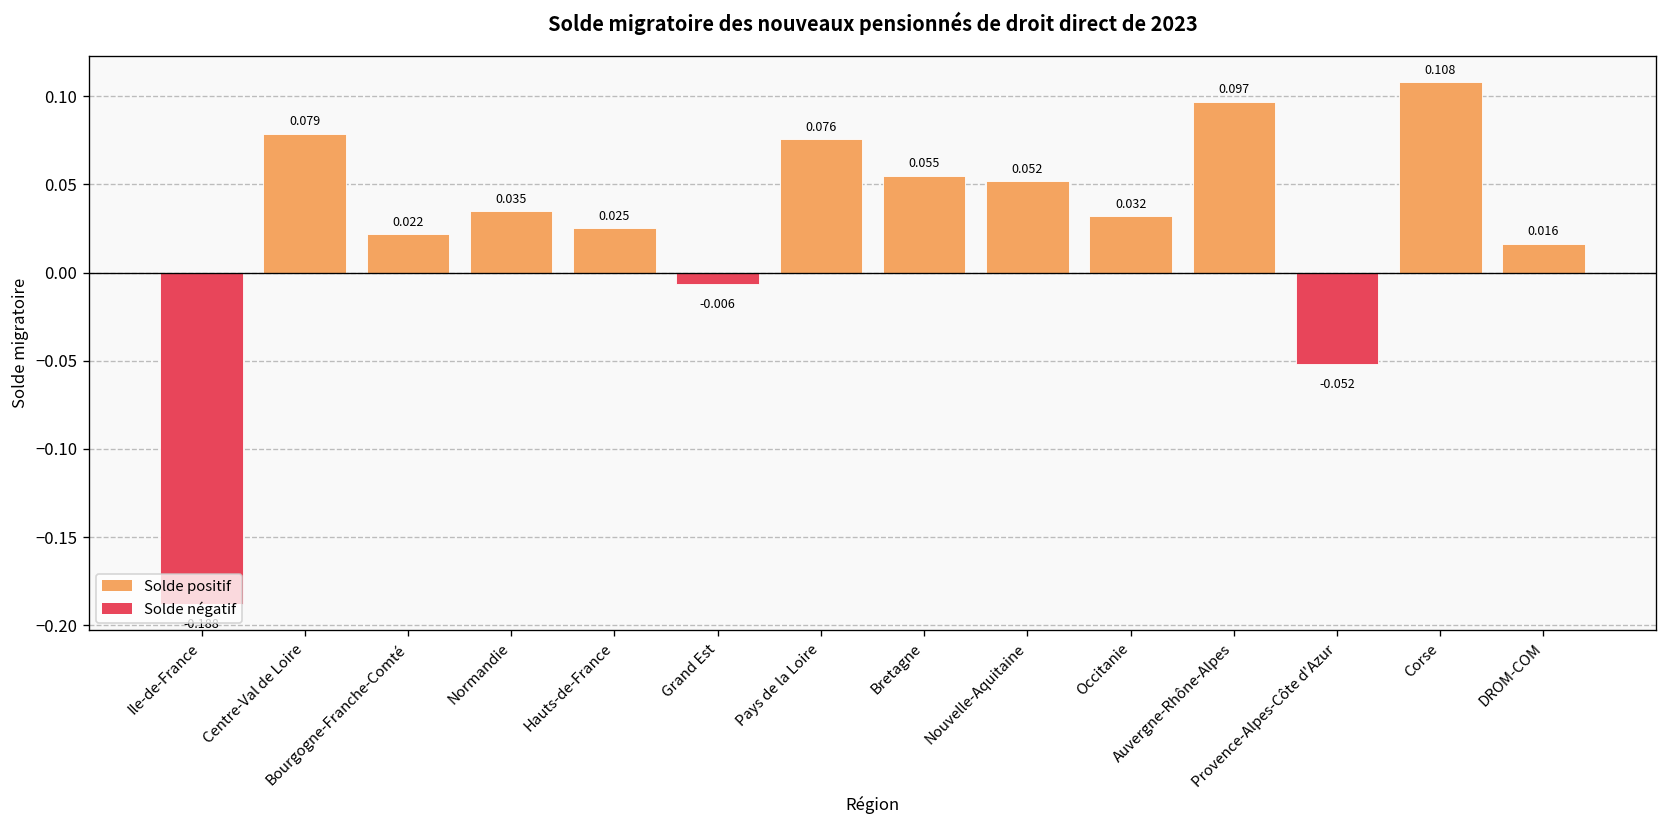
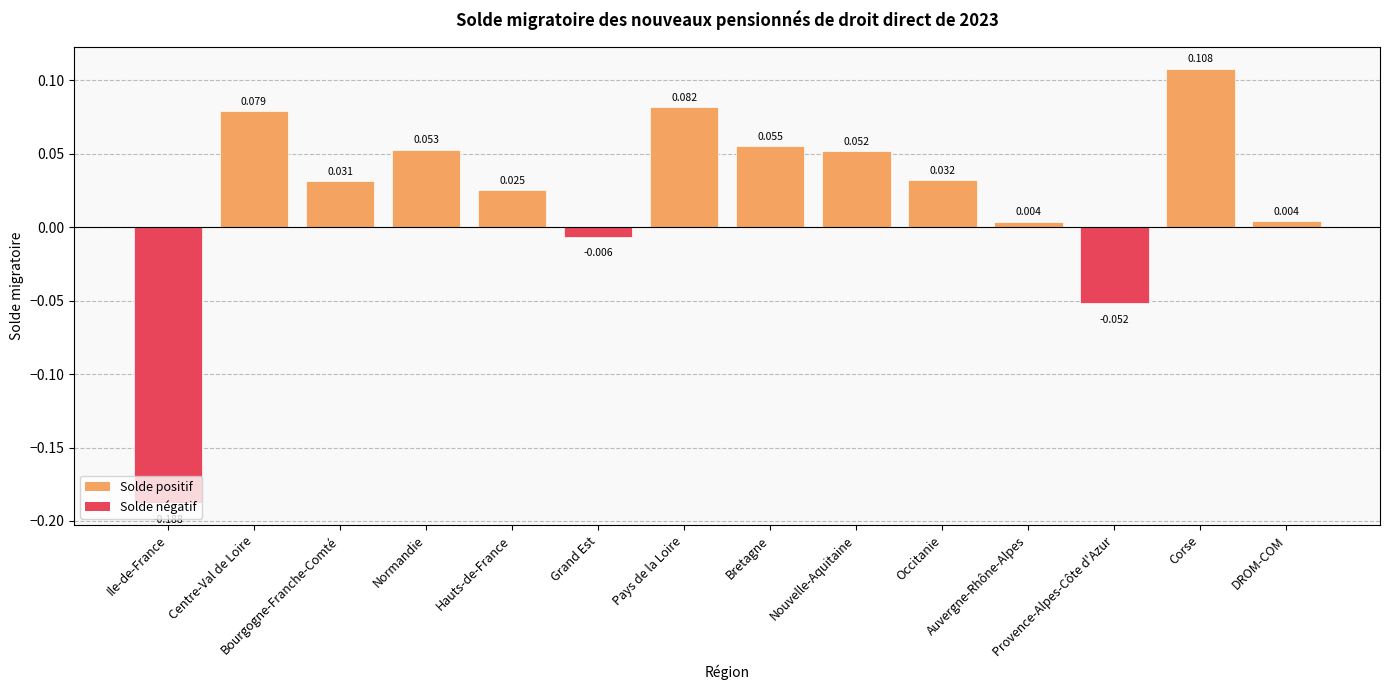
Bourgogne-Franche-Comté: 0.022 -> 0.031
Normandie: 0.035 -> 0.053
Pays de la Loire: 0.076 -> 0.082
Auvergne-Rhône-Alpes: 0.097 -> 0.004
DROM-COM: 0.016 -> 0.004
